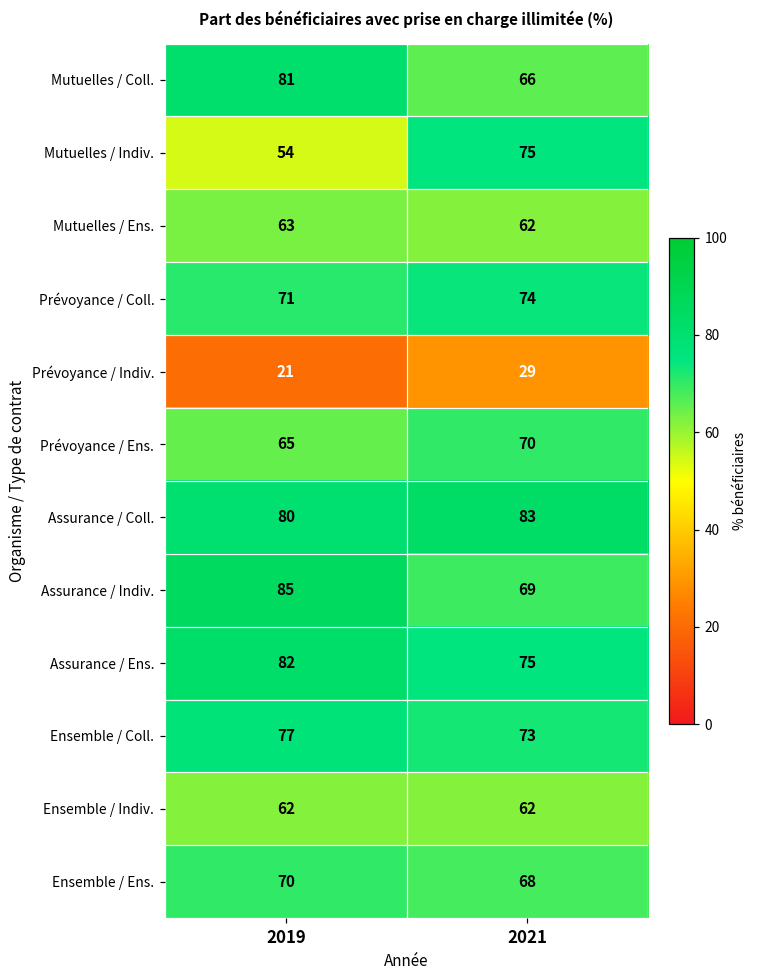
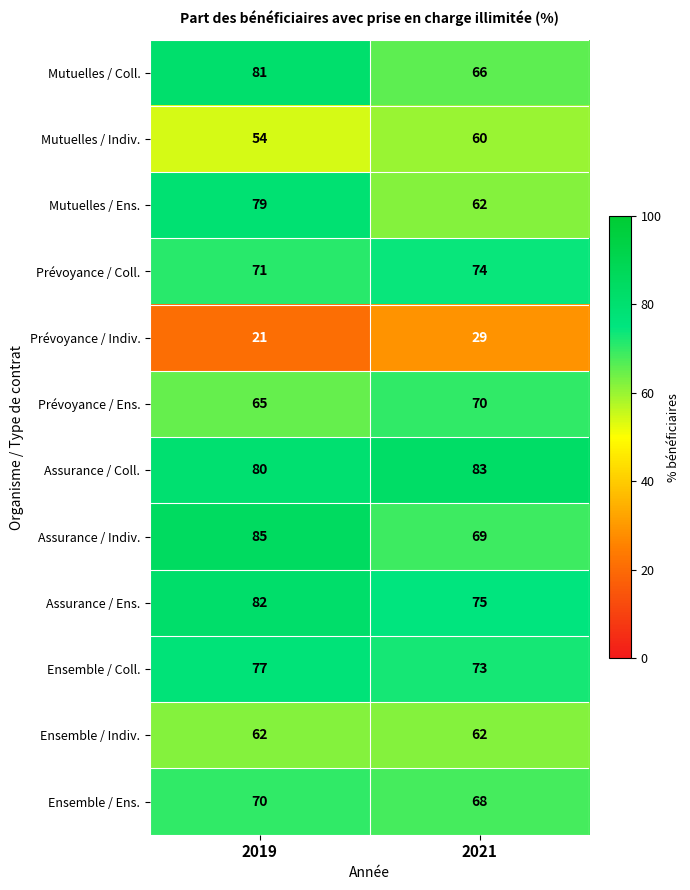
Mutuelles / Indiv., 2021: 75 -> 60
Mutuelles / Ens., 2019: 63 -> 79
